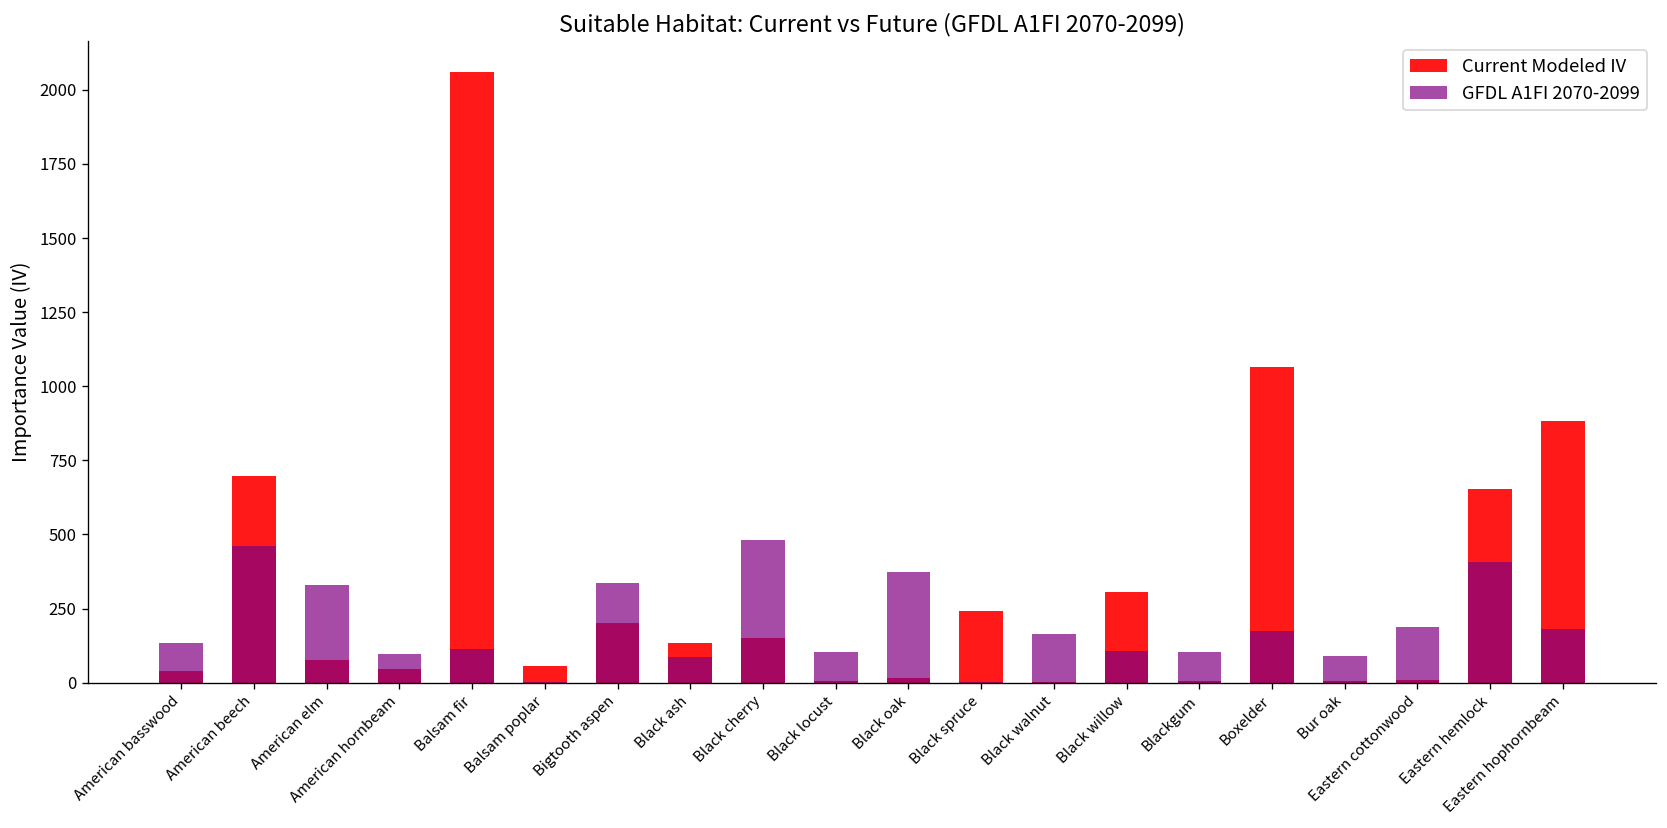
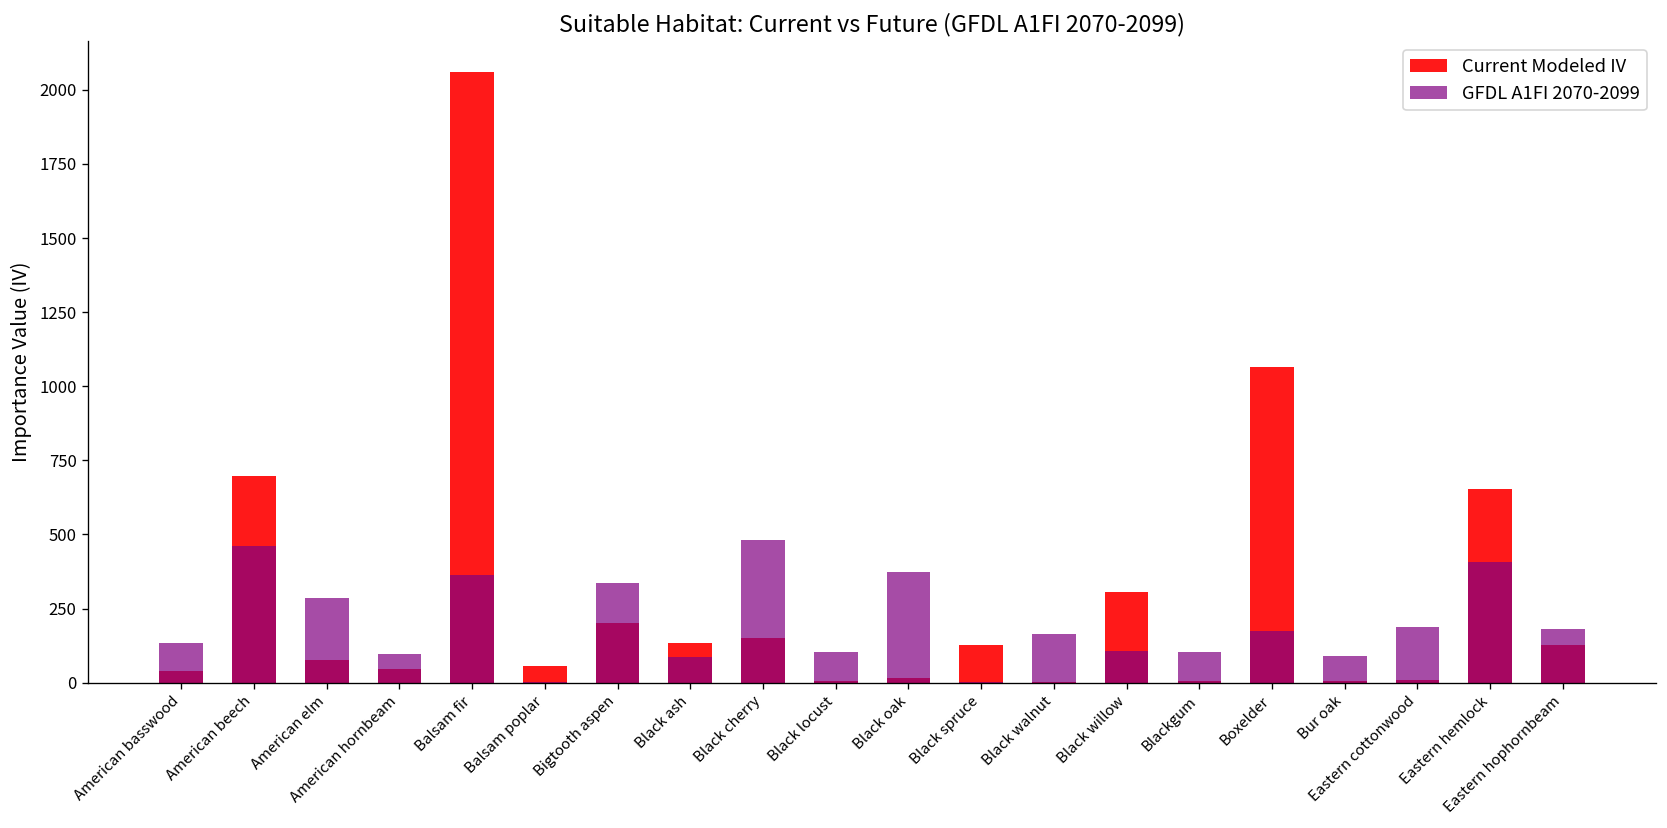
GFDL A1FI 2070-2099, American elm: 330 -> 290
GFDL A1FI 2070-2099, Balsam fir: 110 -> 360
Current Modeled IV, Black spruce: 240 -> 130
Current Modeled IV, Eastern hophornbeam: 880 -> 130
